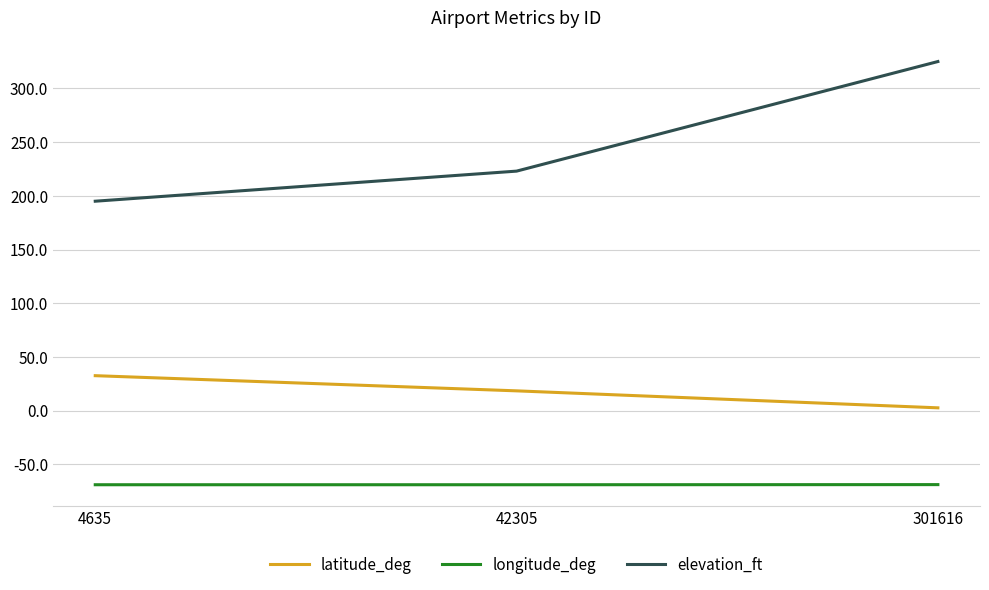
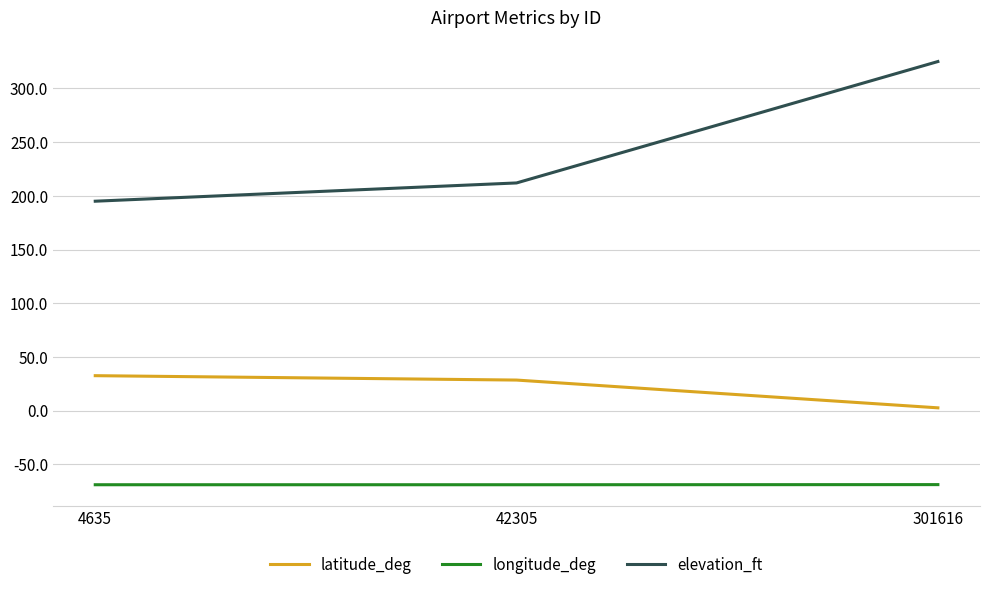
latitude_deg, 42305: 18 -> 29
elevation_ft, 42305: 223 -> 212
